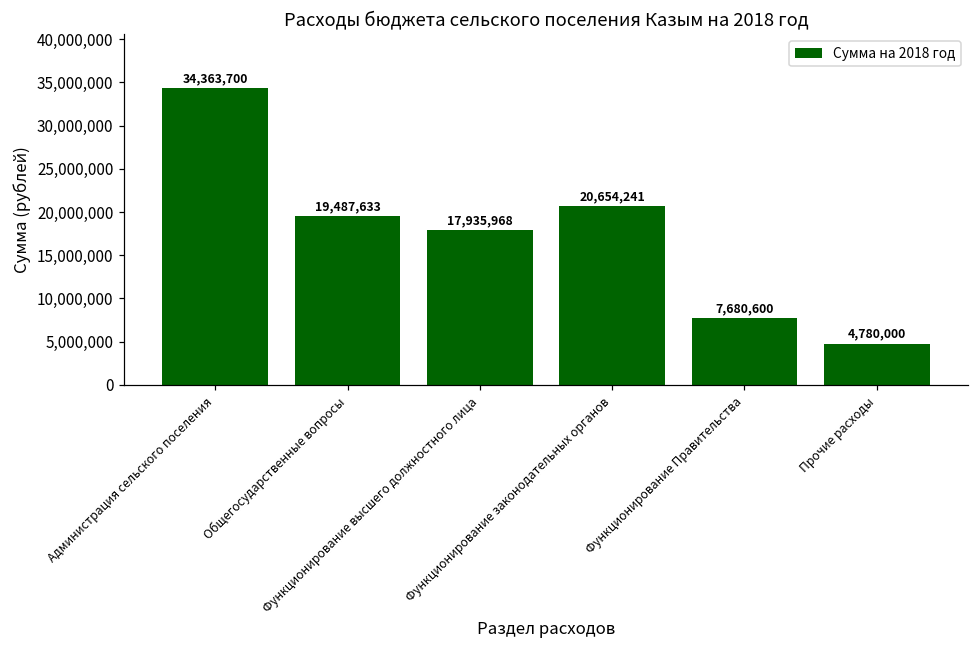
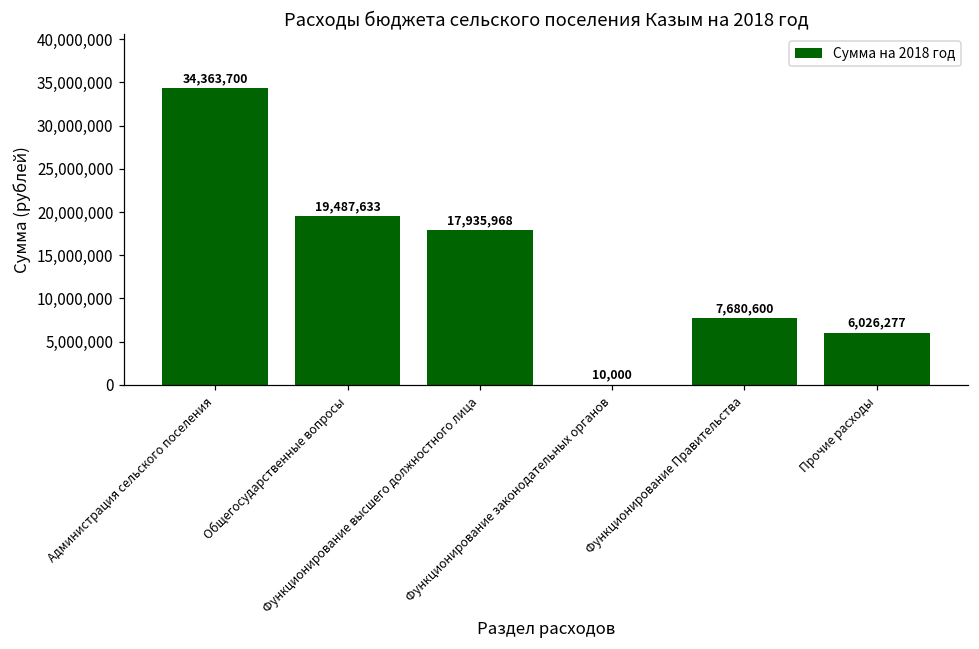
Функционирование законодательных органов: 20,654,241 -> 10,000
Прочие расходы: 4,780,000 -> 6,026,277
